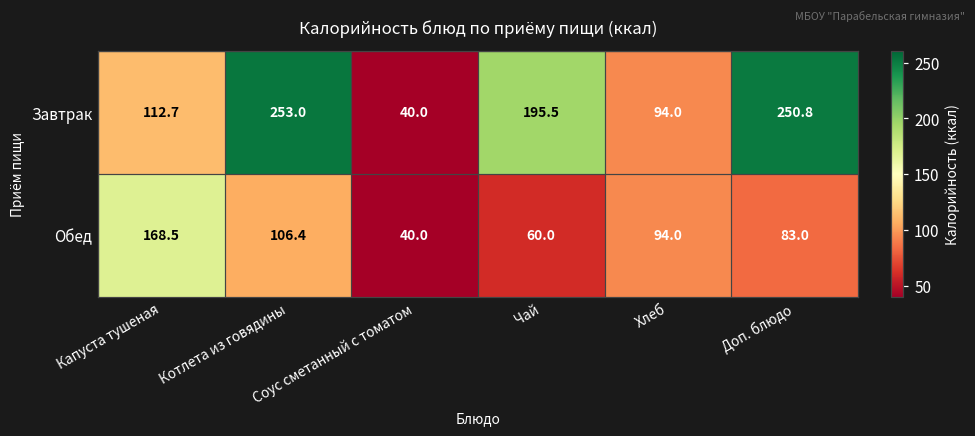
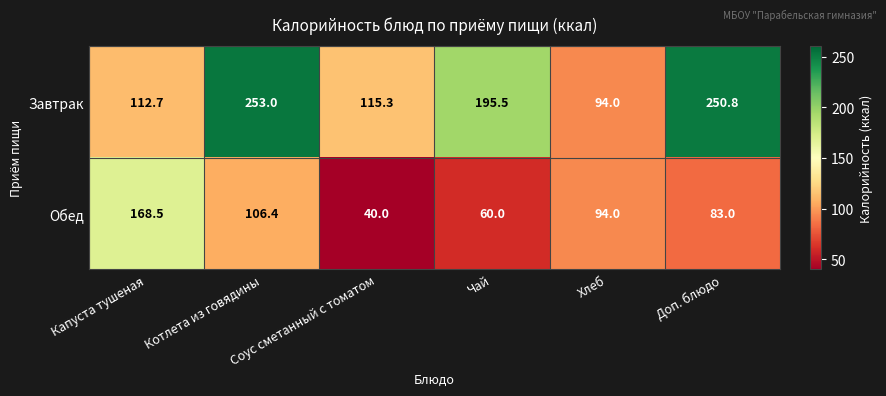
Завтрак, Соус сметанный с томатом: 40.0 -> 115.3
